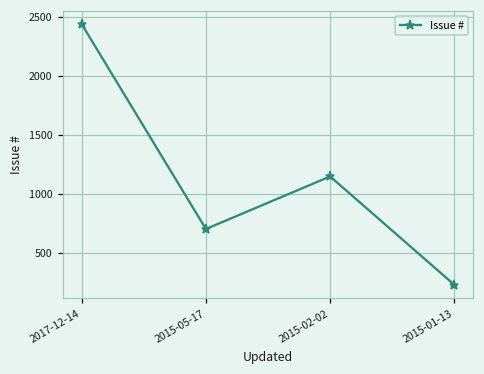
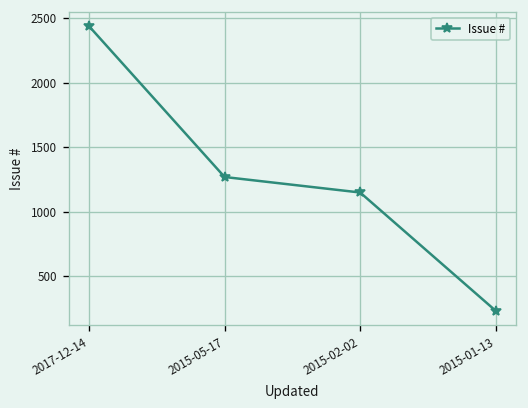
2015-05-17: 710 -> 1270
